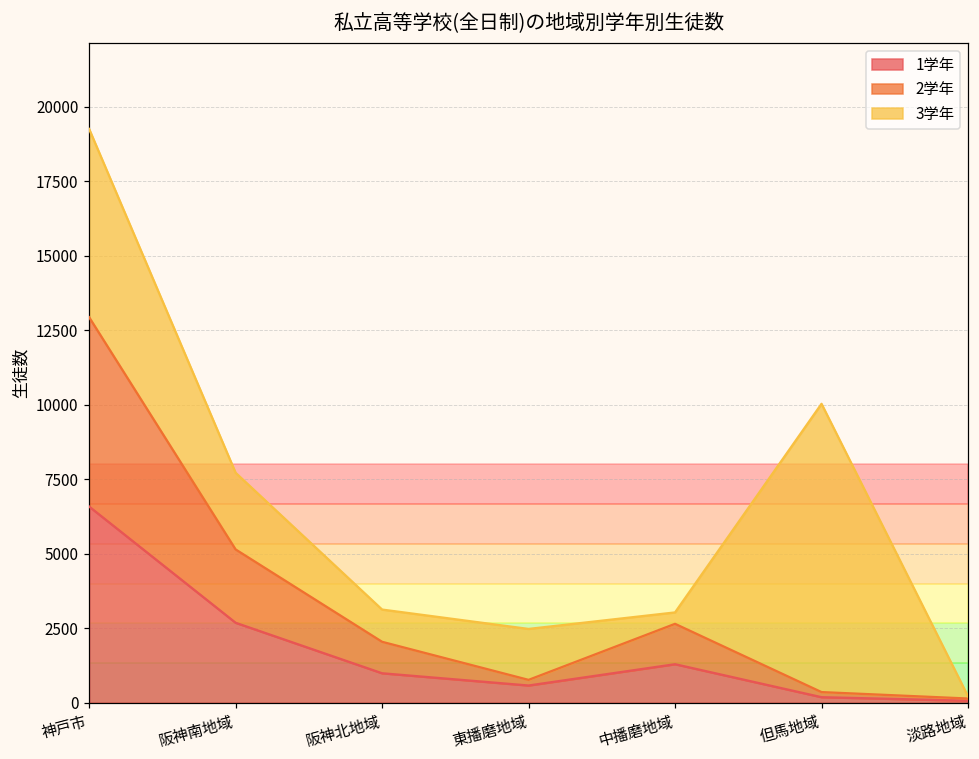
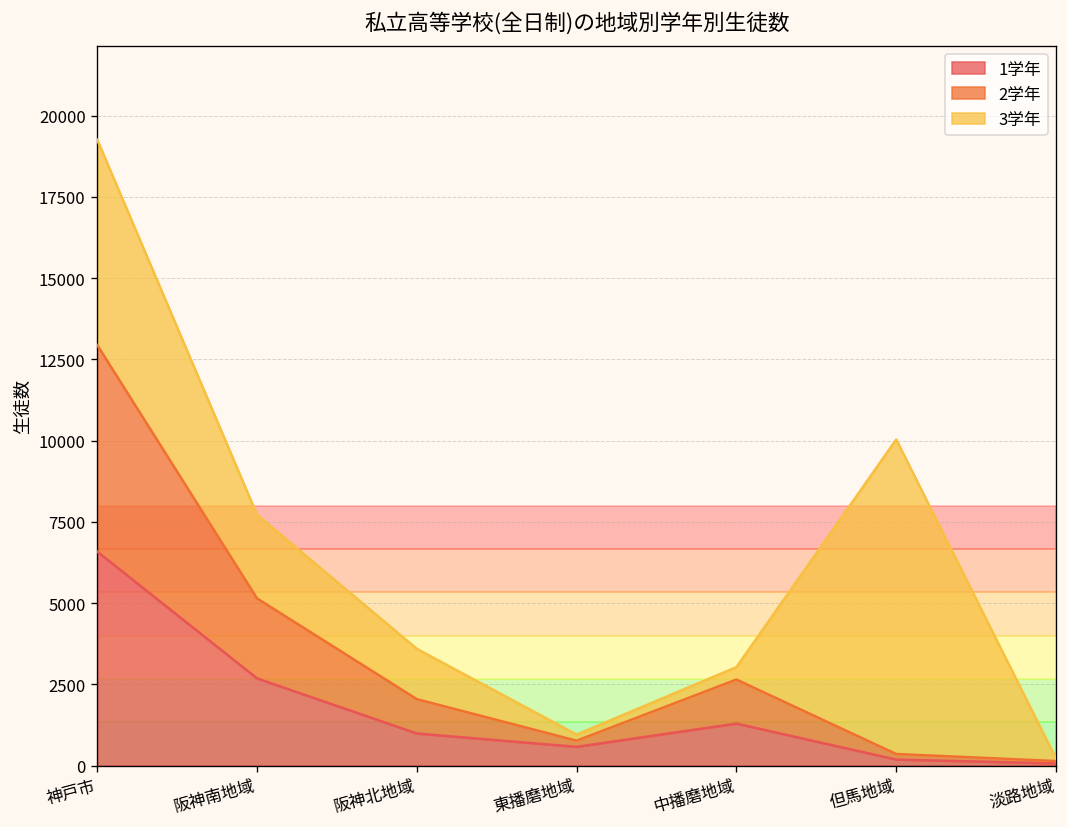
3学年, 阪神北地域: 1100 -> 1500
3学年, 東播磨地域: 1700 -> 200
